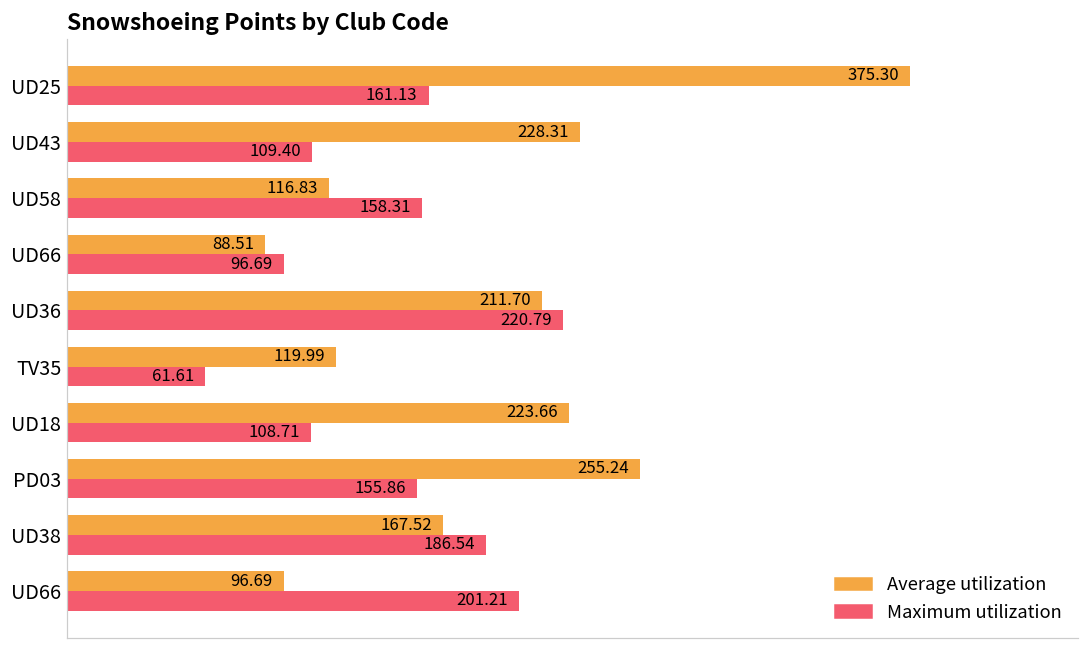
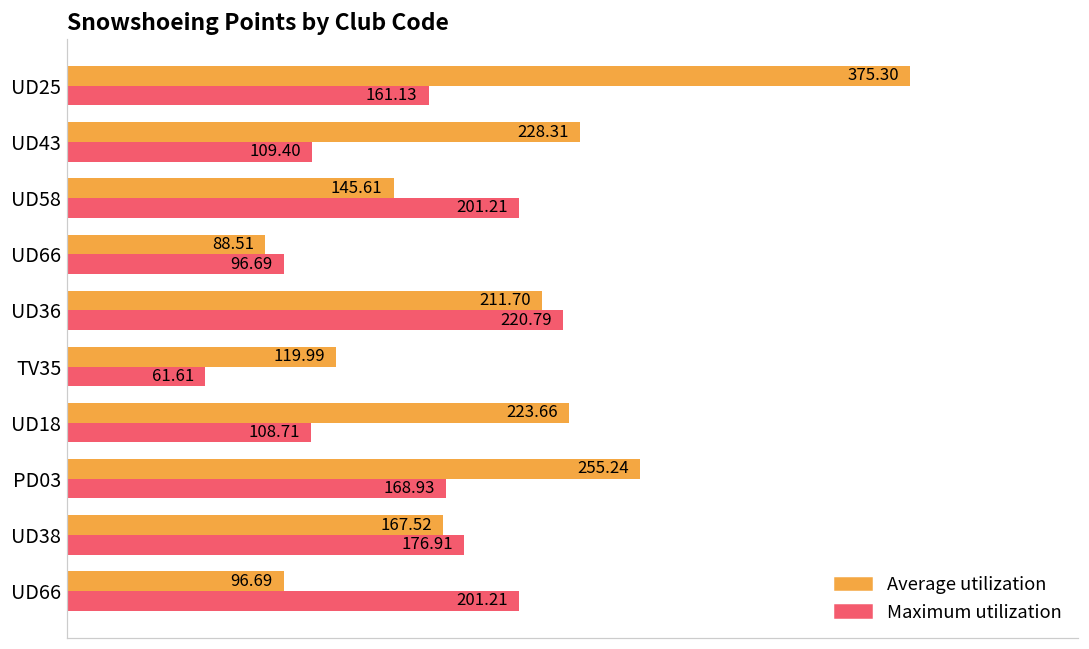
Average utilization, UD58: 116.83 -> 145.61
Maximum utilization, UD58: 158.31 -> 201.21
Maximum utilization, PD03: 155.86 -> 168.93
Maximum utilization, UD38: 186.54 -> 176.91
